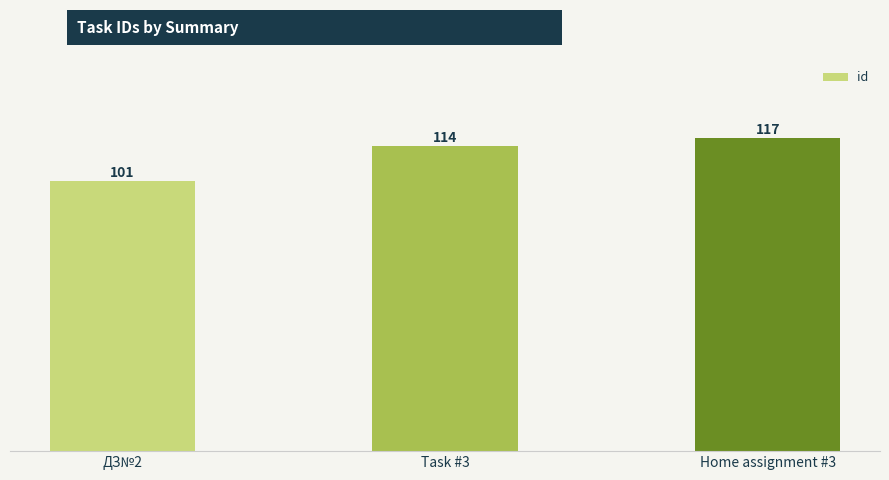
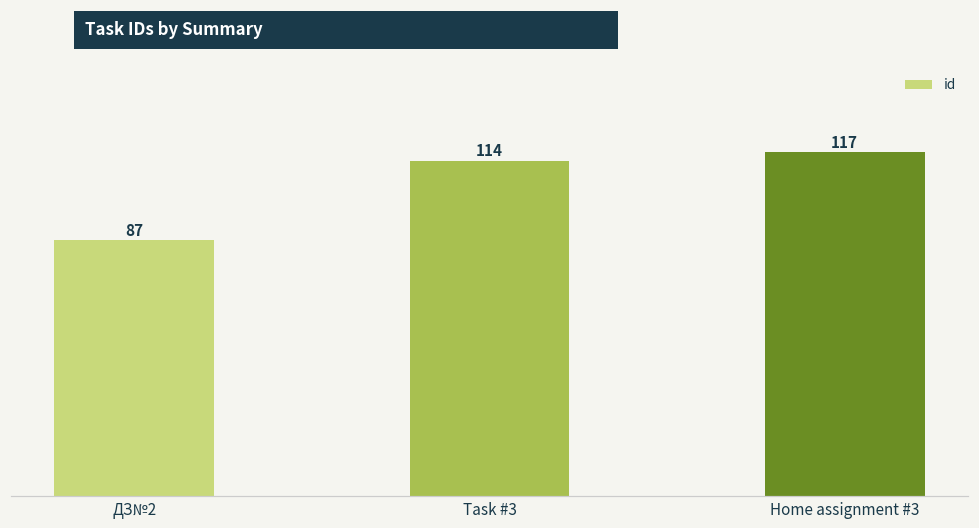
ДЗ№2: 101 -> 87
